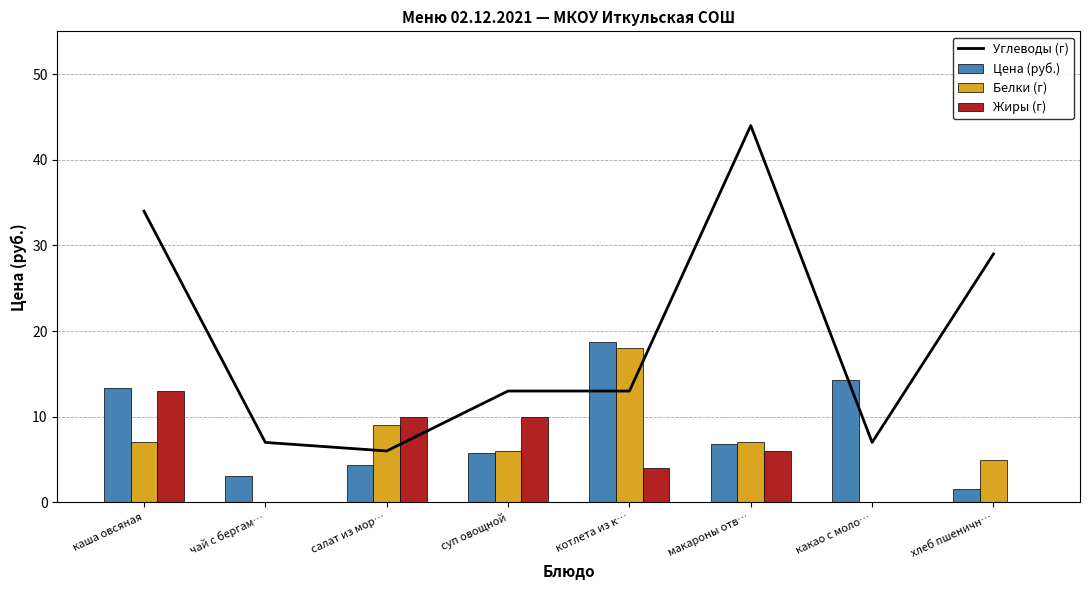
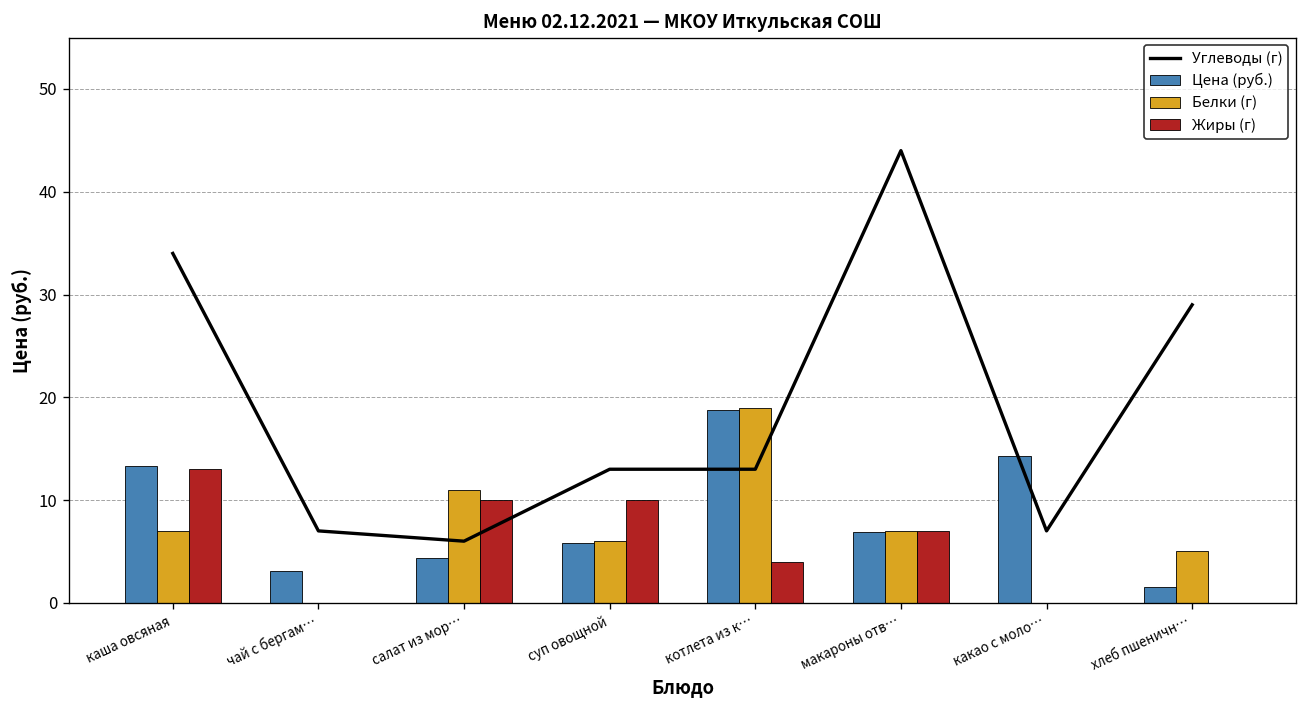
Белки (г), салат из мор…: 9 -> 11
Белки (г), котлета из к…: 18 -> 19
Жиры (г), макароны отв…: 6 -> 7
